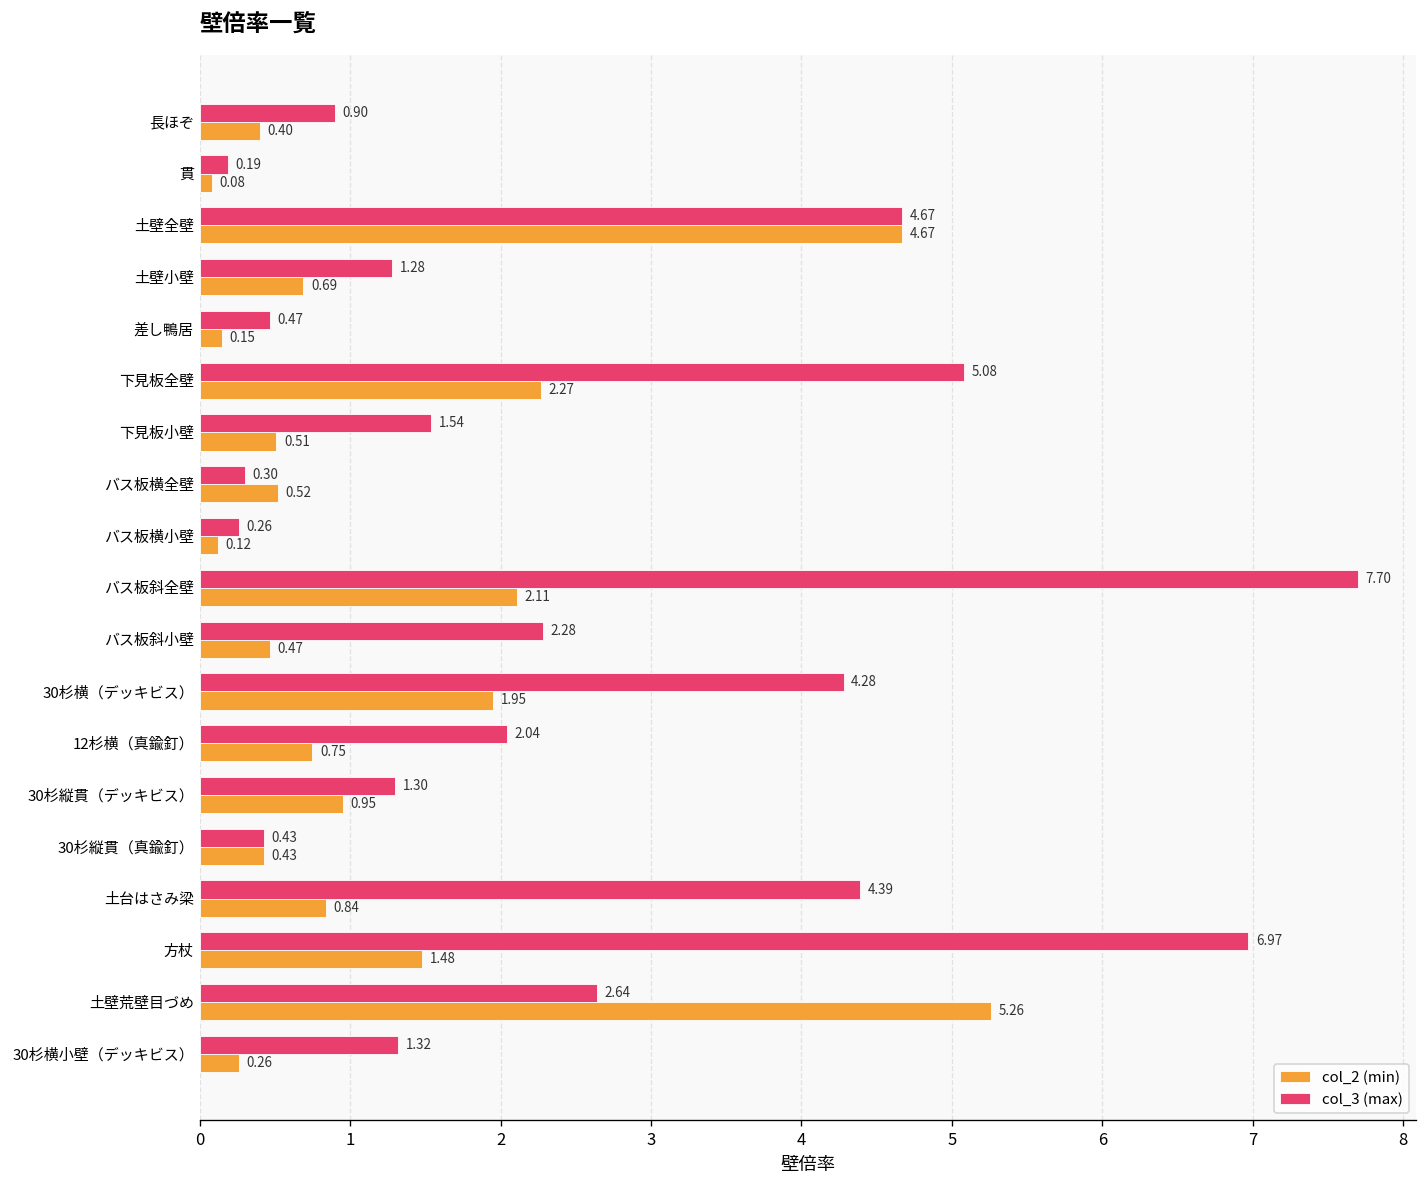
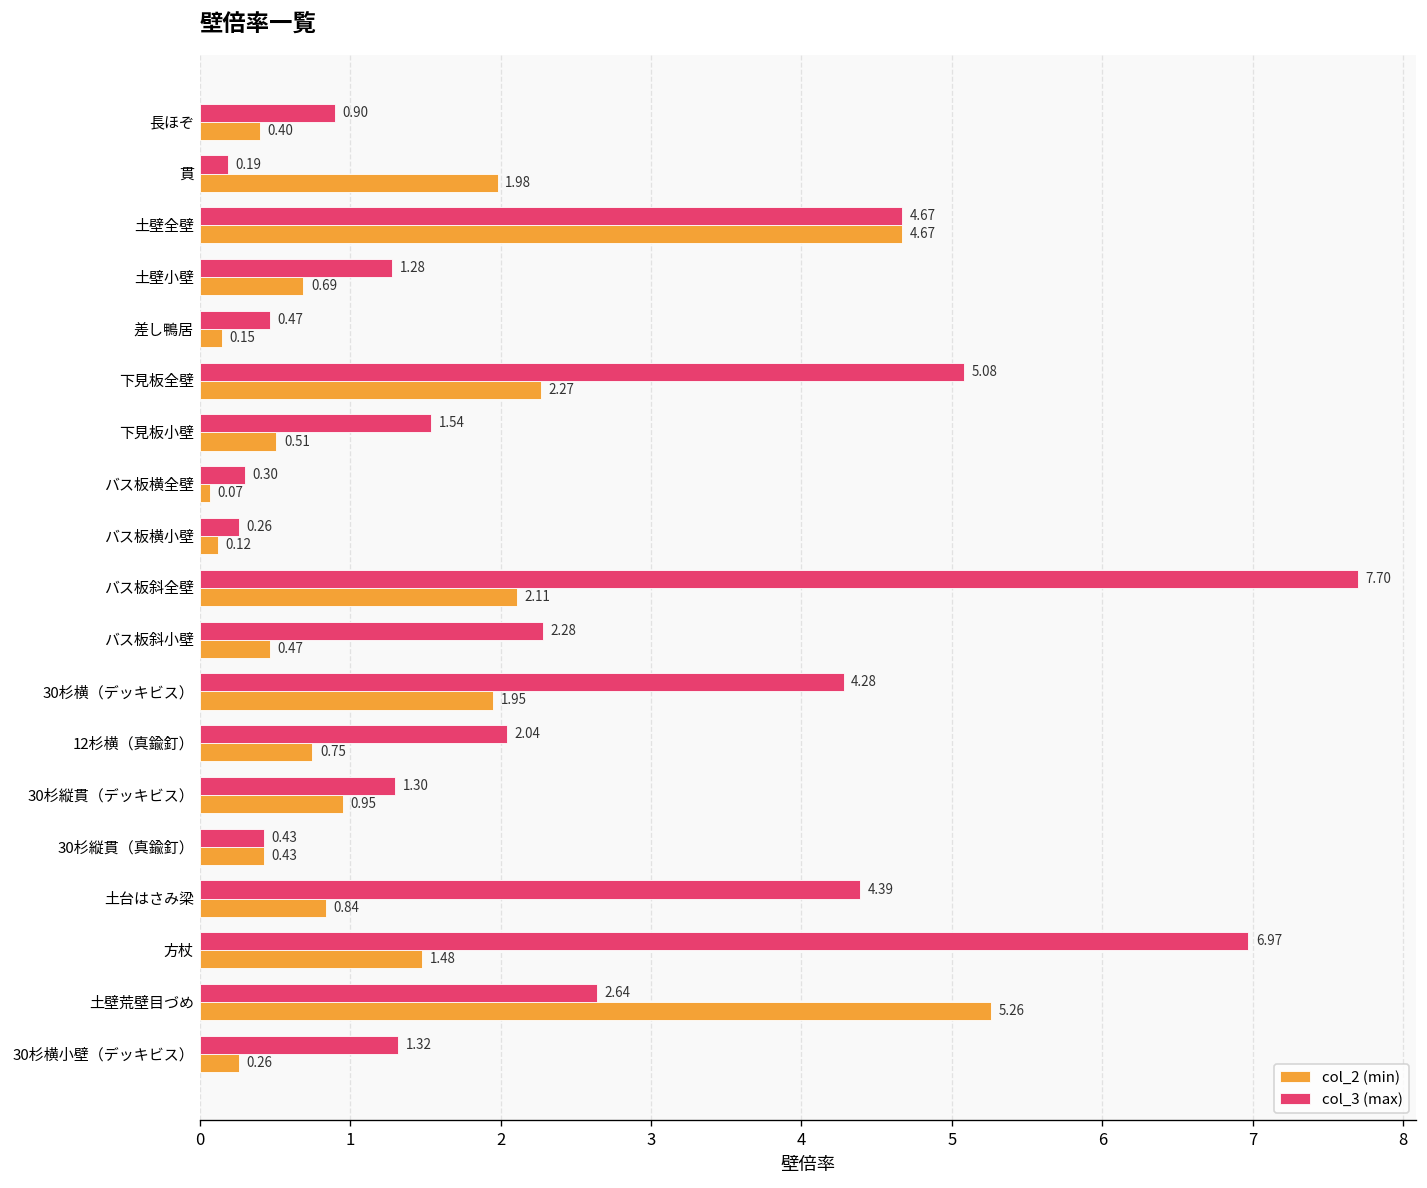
col_2 (min), 貫: 0.08 -> 1.98
col_2 (min), バス板横全壁: 0.52 -> 0.07
